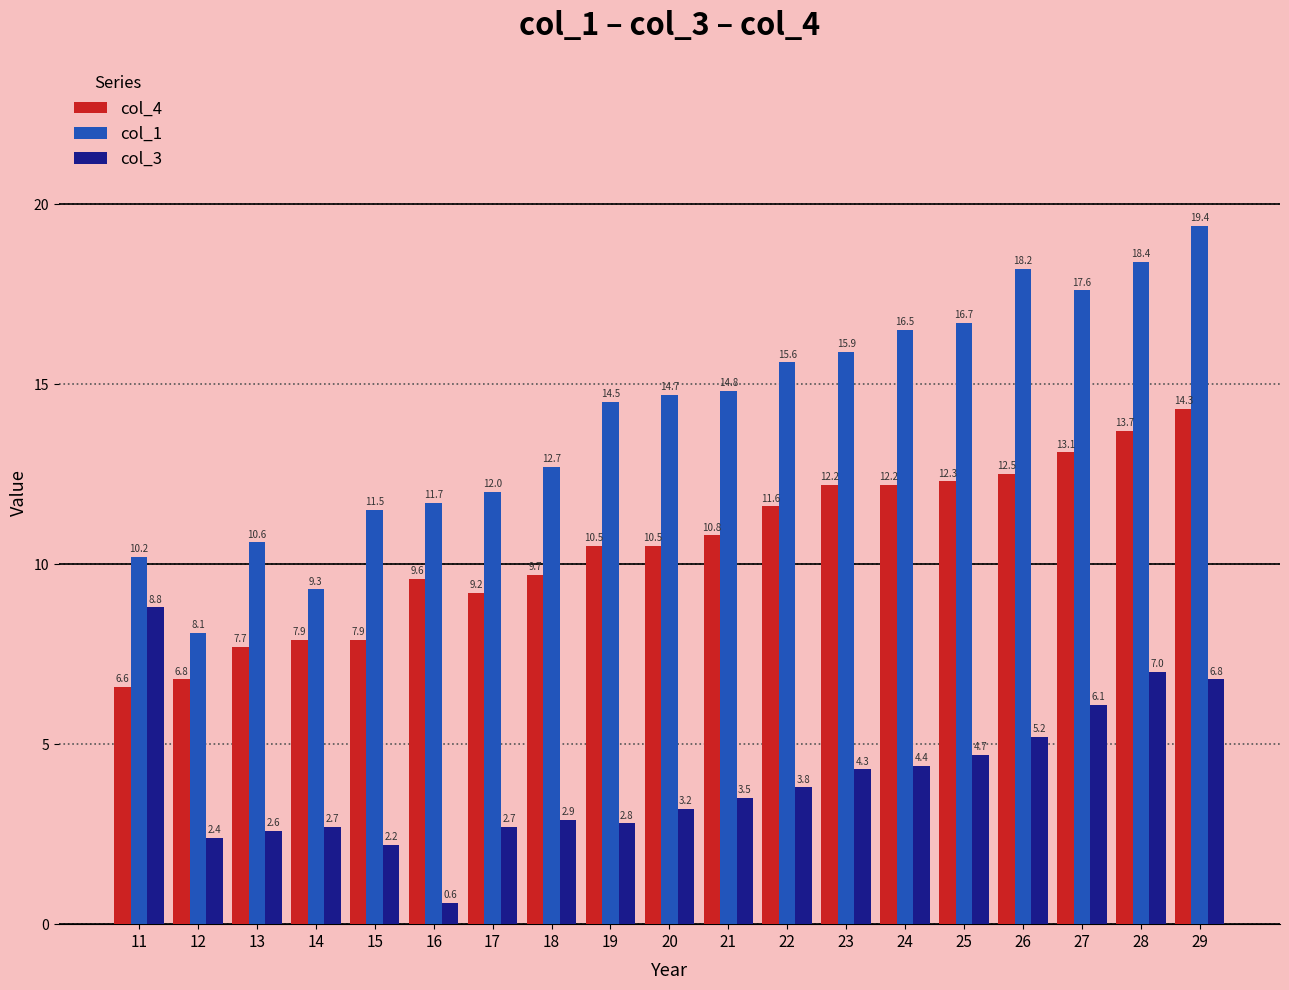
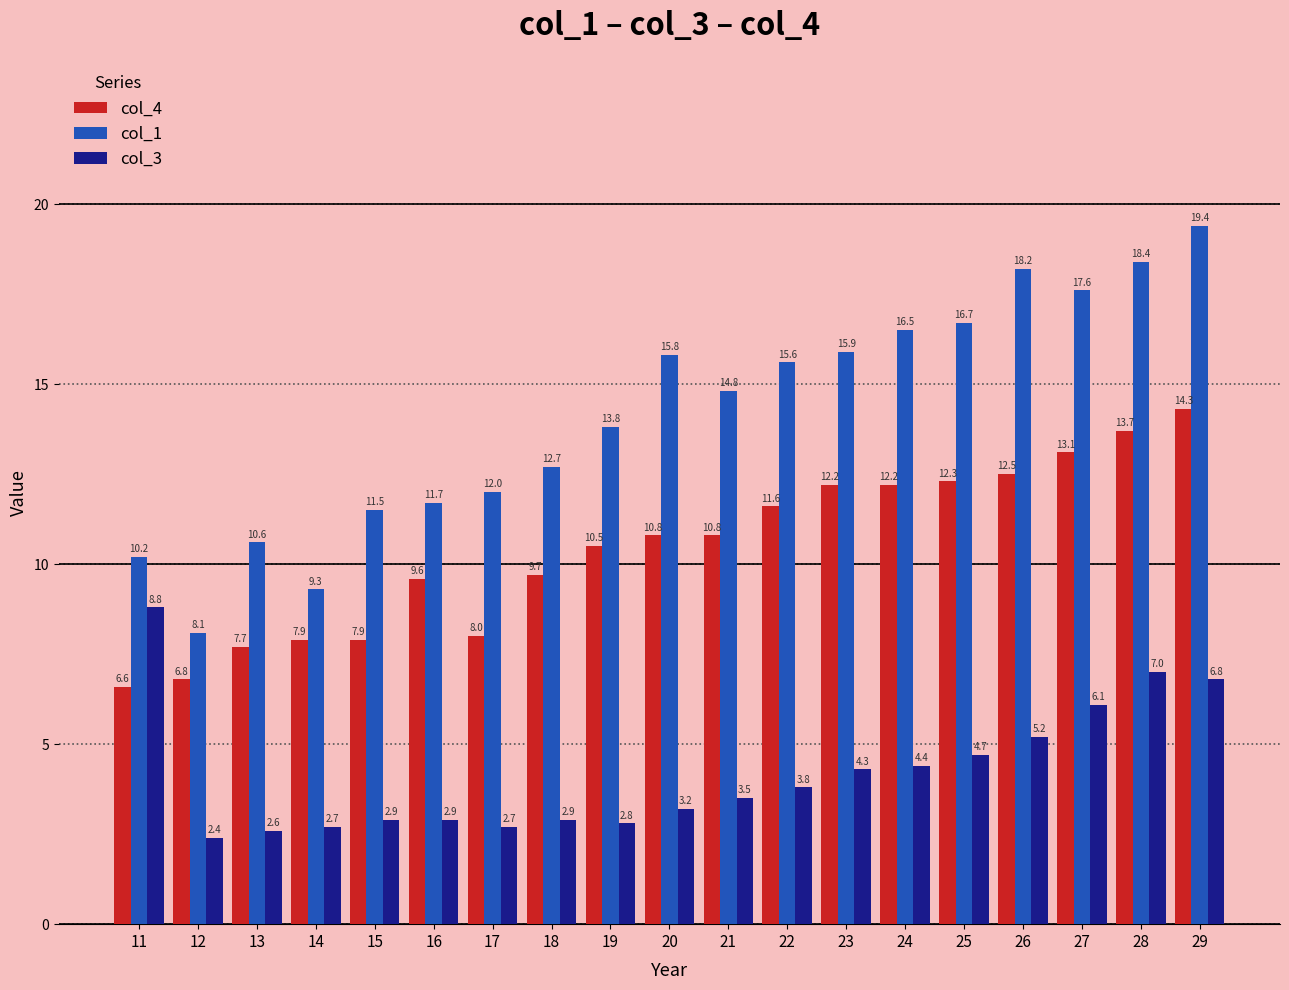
col_3, 15: 2.2 -> 2.9
col_3, 16: 0.6 -> 2.9
col_4, 17: 9.2 -> 8.0
col_1, 19: 14.5 -> 13.8
col_4, 20: 10.5 -> 10.8
col_1, 20: 14.7 -> 15.8
